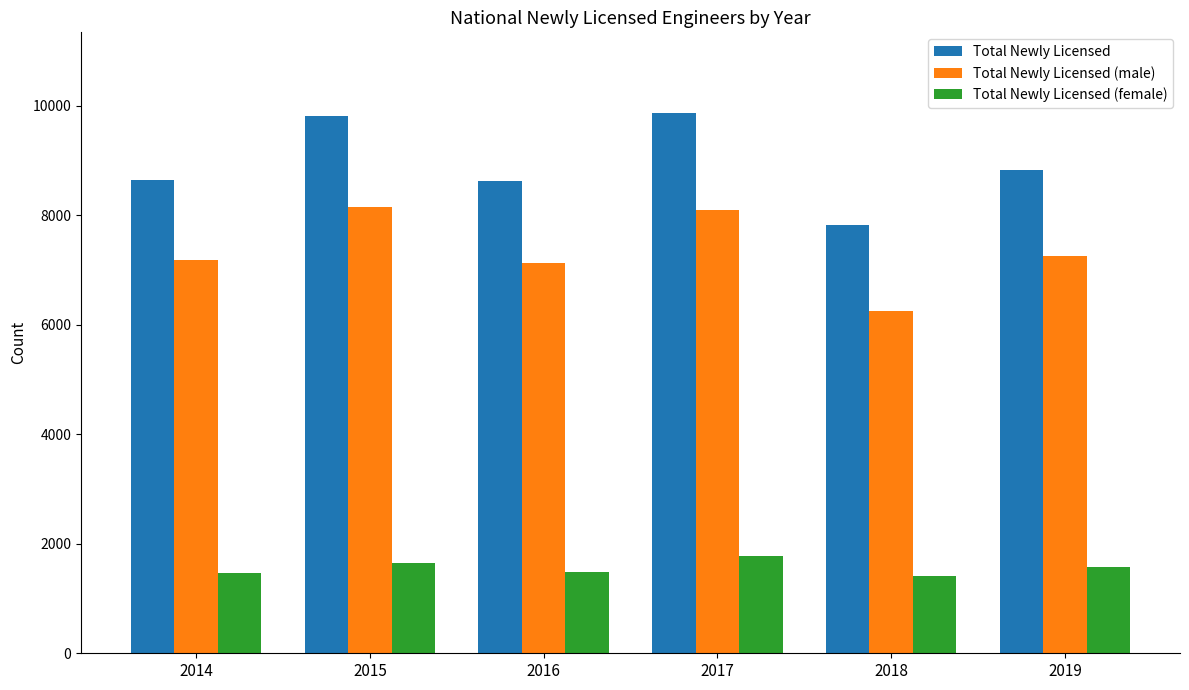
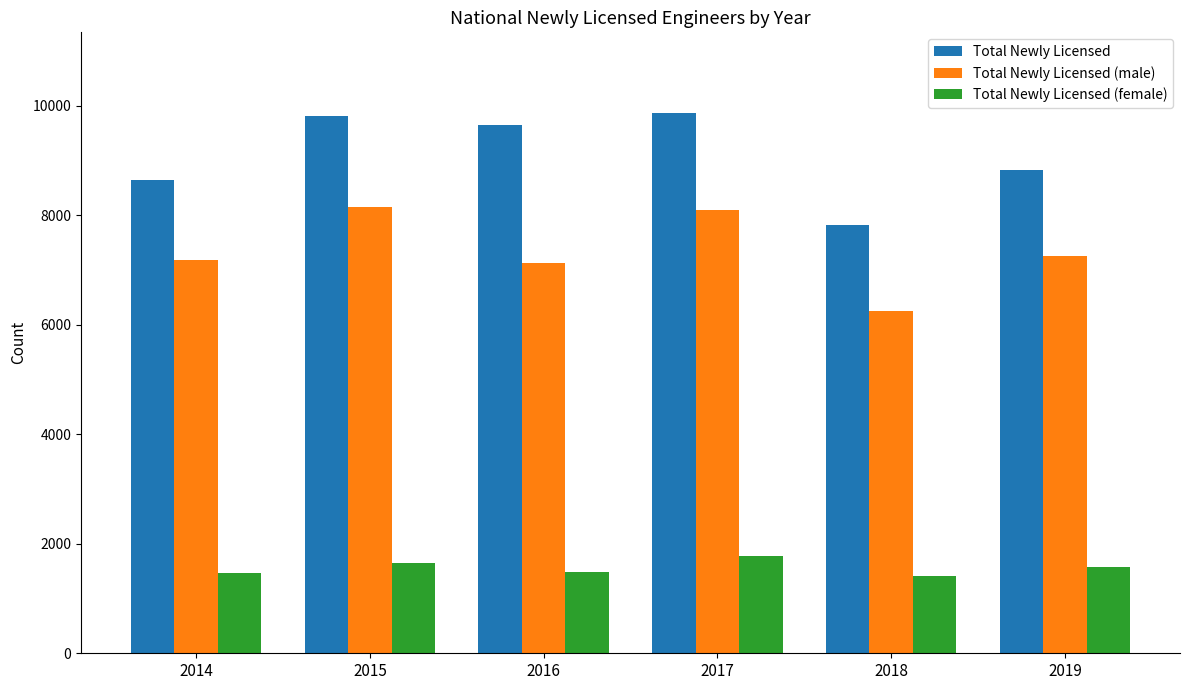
Total Newly Licensed, 2016: 8600 -> 9700
